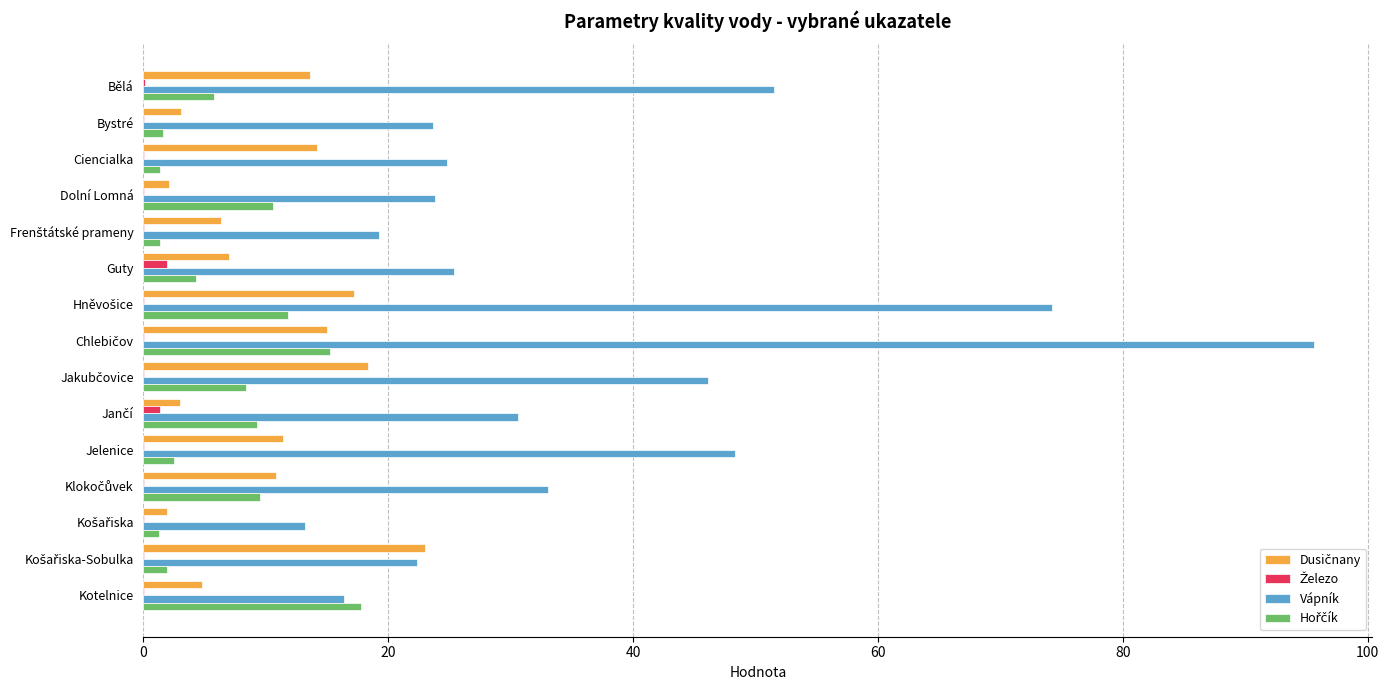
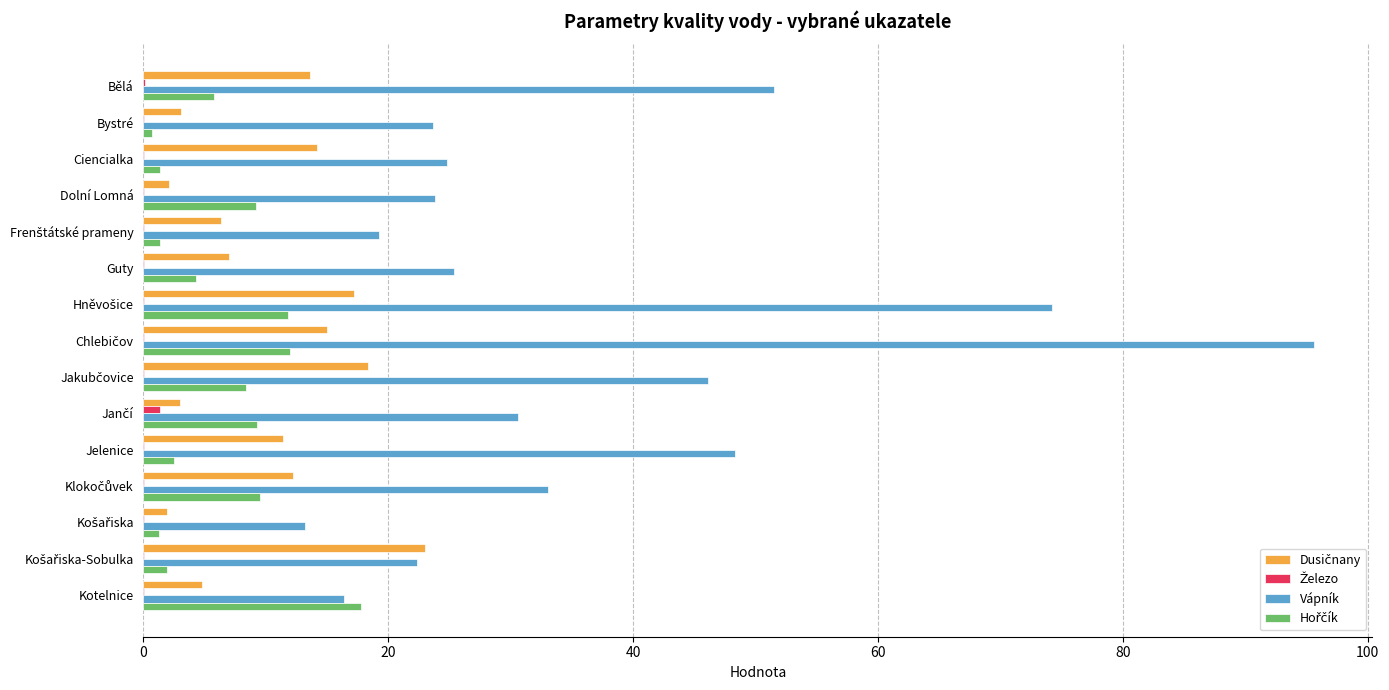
Hořčík, Bystré: 1.6 -> 0.7
Hořčík, Dolní Lomná: 10.6 -> 9.2
Železo, Guty: 1.9 -> 0.1
Hořčík, Chlebičov: 15.3 -> 12.0
Dusičnany, Klokočůvek: 10.8 -> 12.2
